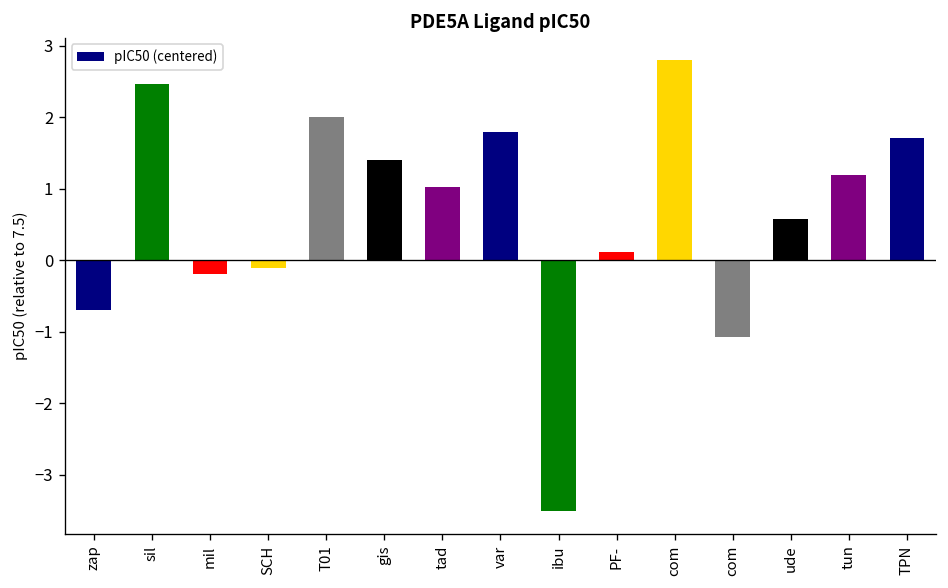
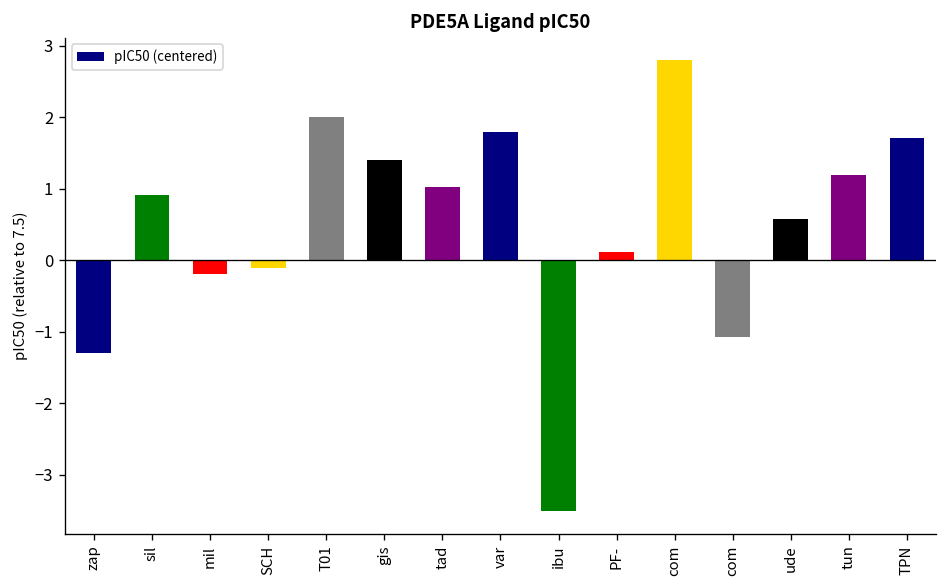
zap: -0.7 -> -1.3
sil: 2.5 -> 0.9
